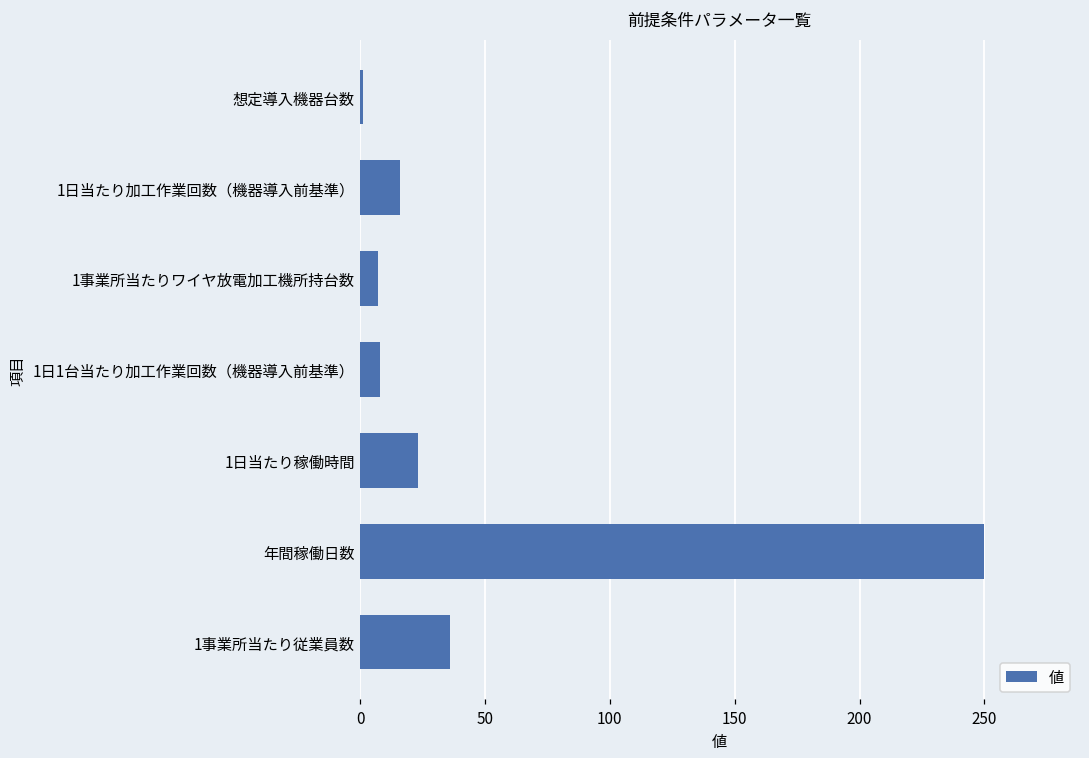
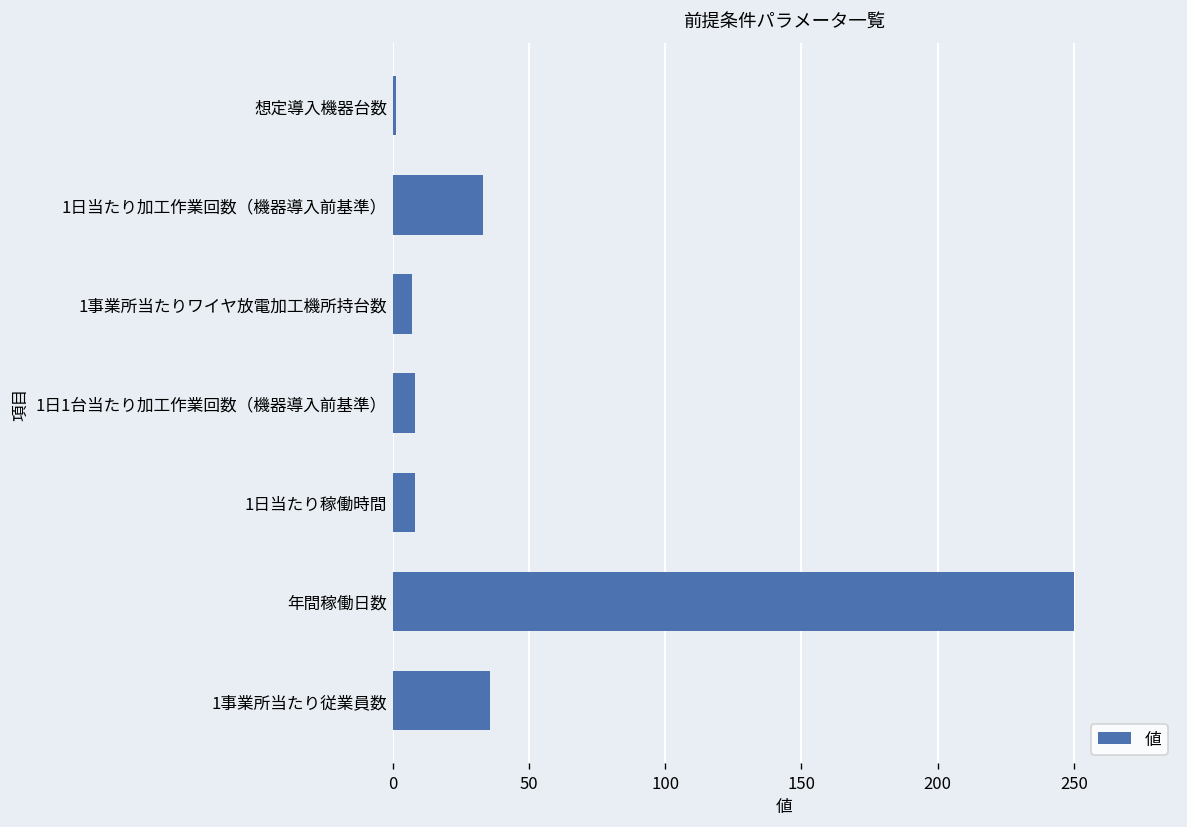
1日当たり加工作業回数（機器導入前基準）: 16 -> 33
1日当たり稼働時間: 23 -> 8
